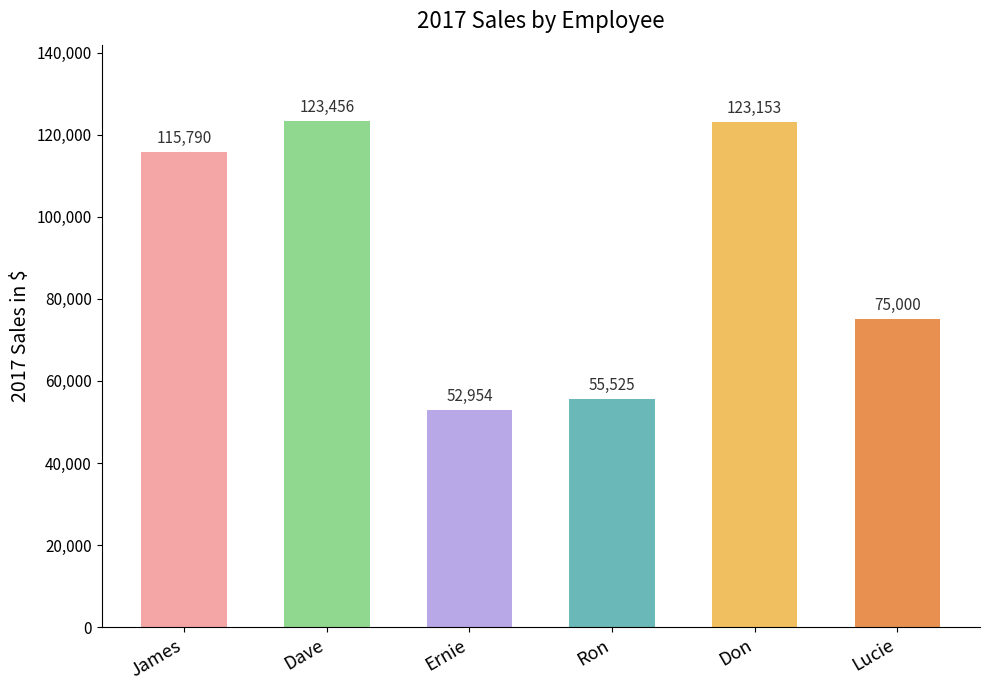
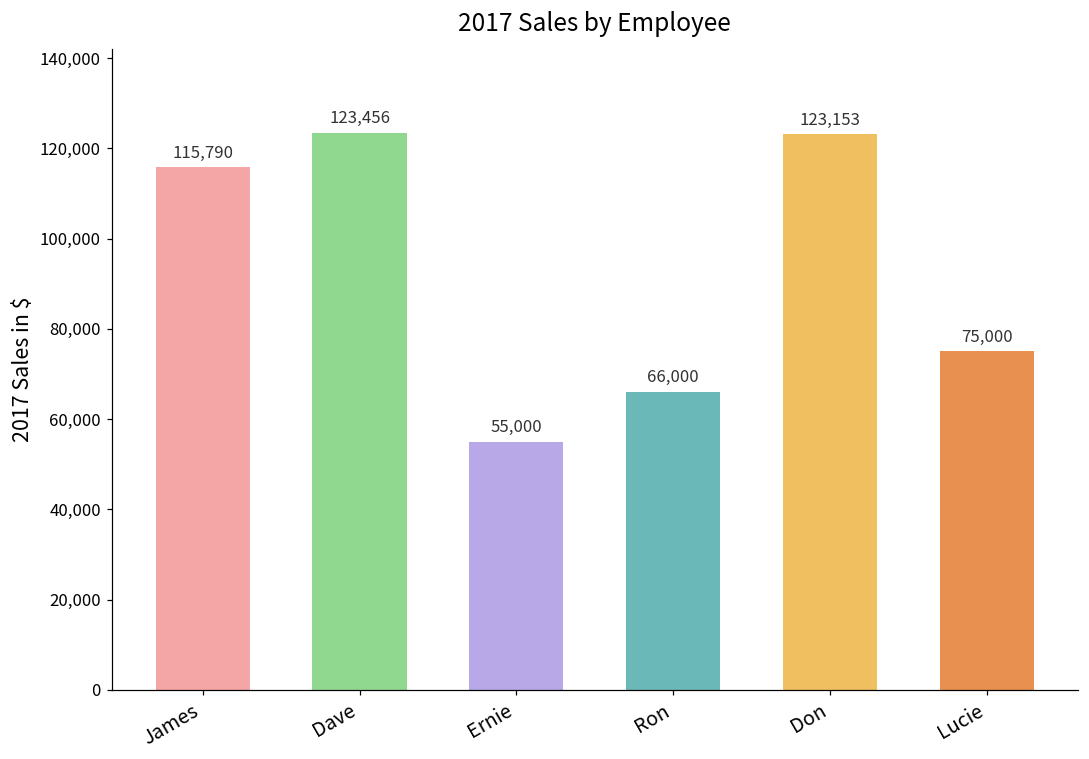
Ernie: 52,954 -> 55,000
Ron: 55,525 -> 66,000
